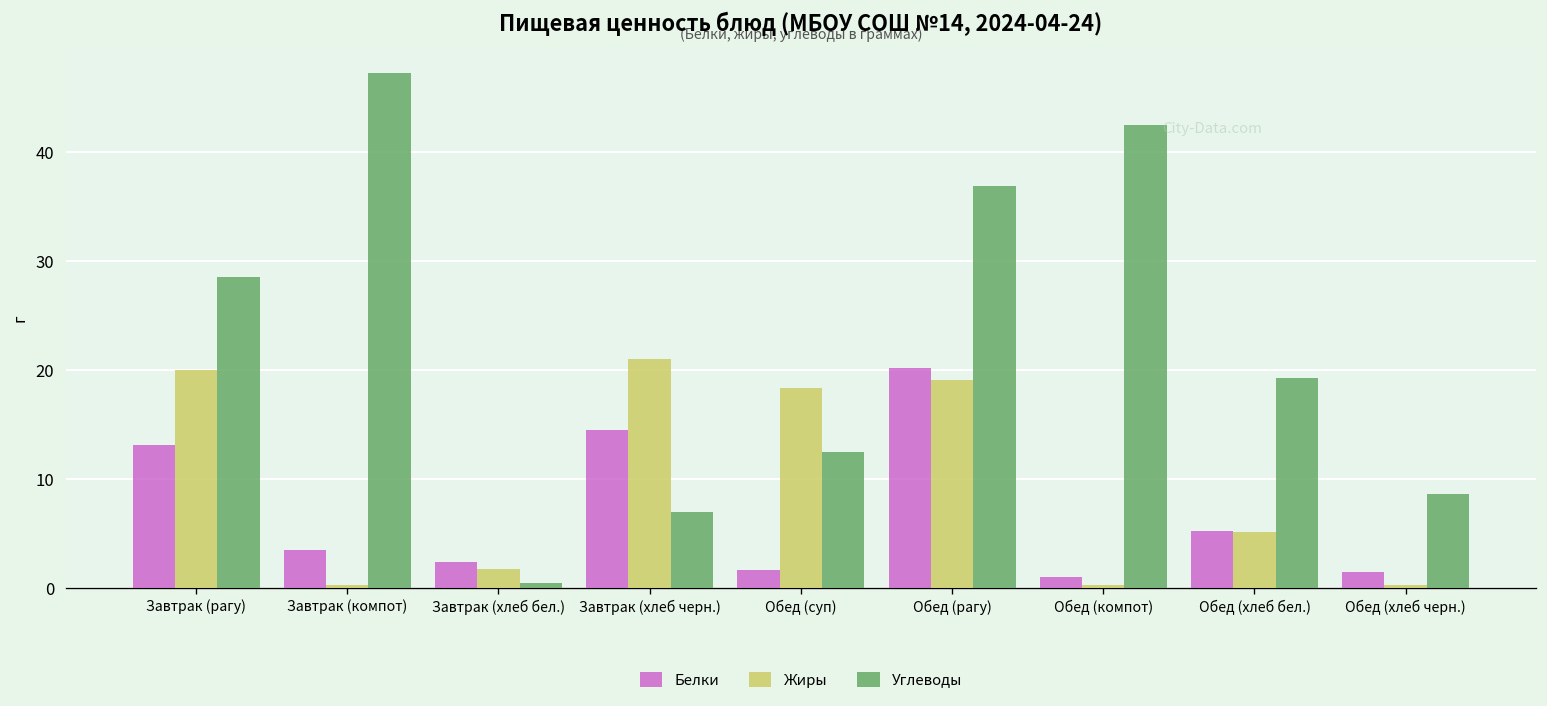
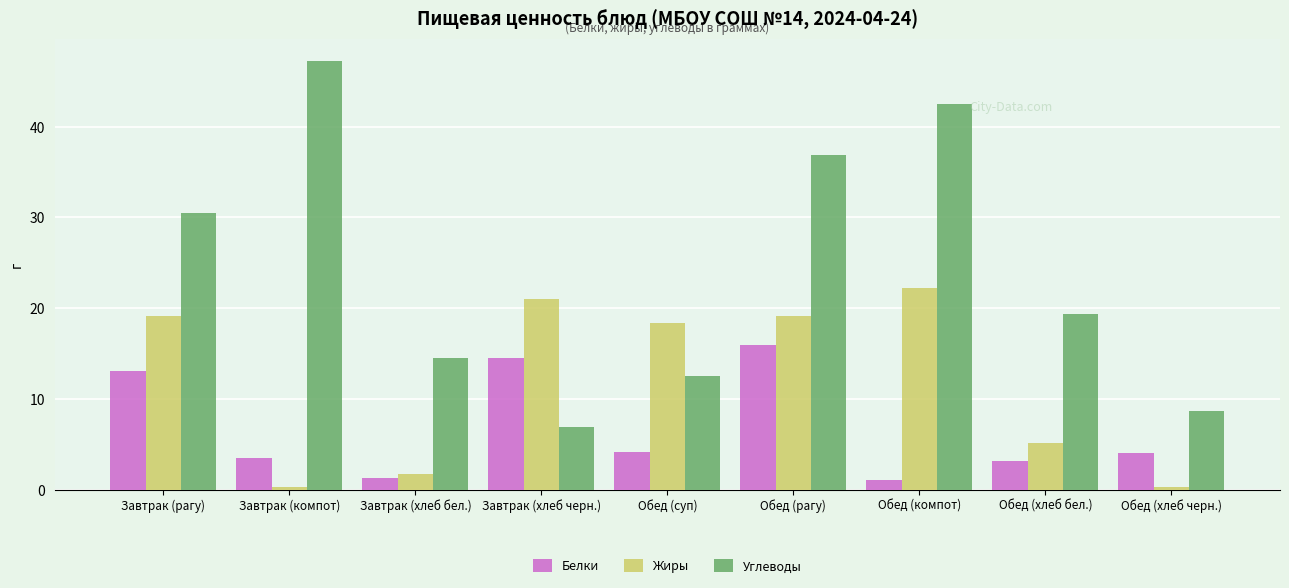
Жиры, Завтрак (рагу): 20 -> 19
Углеводы, Завтрак (рагу): 29 -> 30
Белки, Завтрак (хлеб бел.): 2 -> 1
Углеводы, Завтрак (хлеб бел.): 0 -> 14
Белки, Обед (суп): 2 -> 4
Белки, Обед (рагу): 20 -> 16
Жиры, Обед (компот): 0 -> 22
Белки, Обед (хлеб бел.): 5 -> 3
Белки, Обед (хлеб черн.): 1 -> 4
